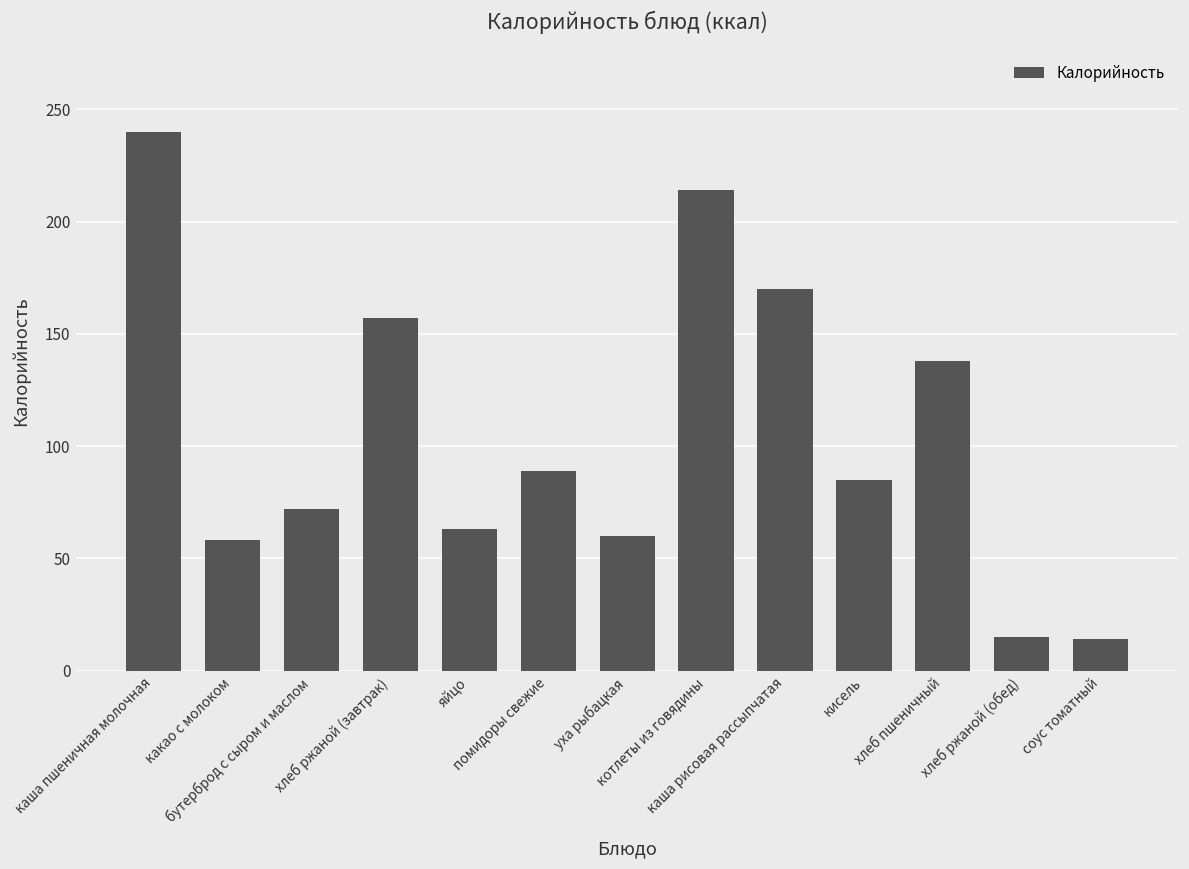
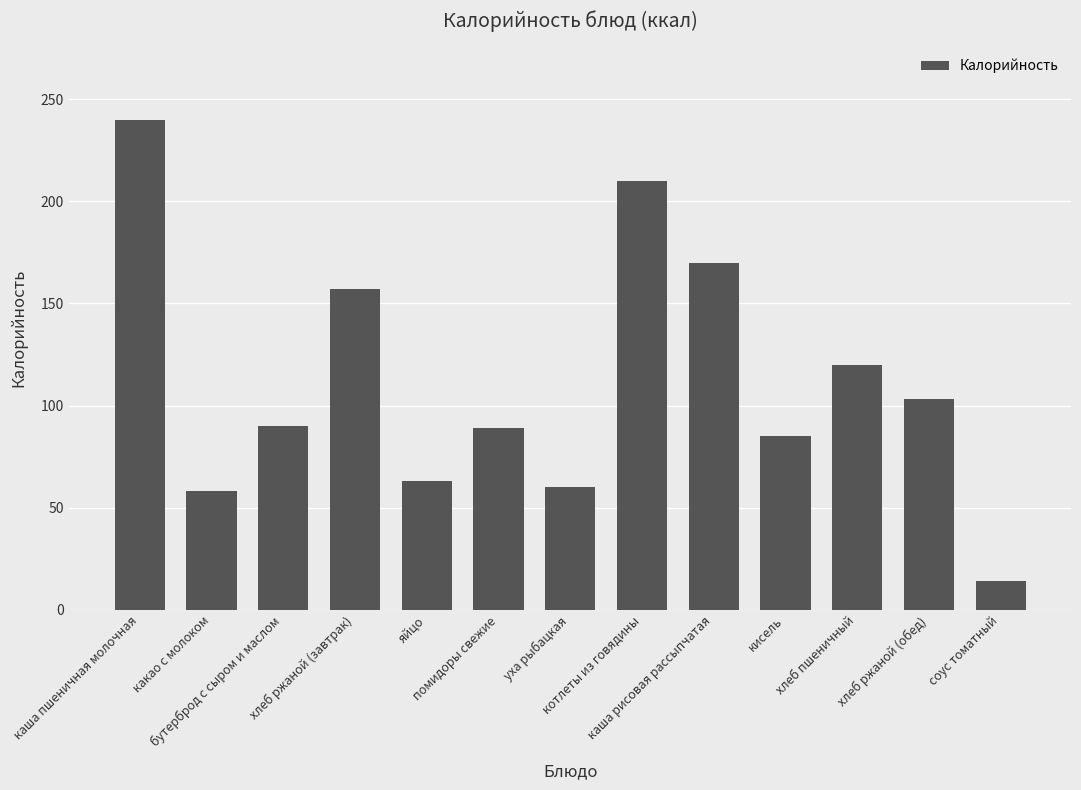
бутерброд с сыром и маслом: 72 -> 90
котлеты из говядины: 214 -> 210
хлеб пшеничный: 138 -> 120
хлеб ржаной (обед): 15 -> 103
